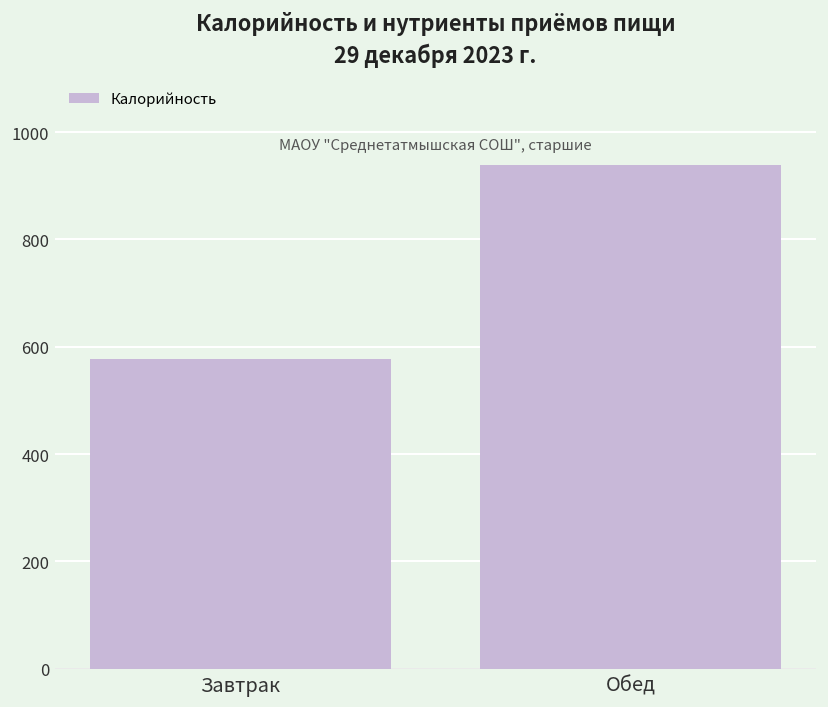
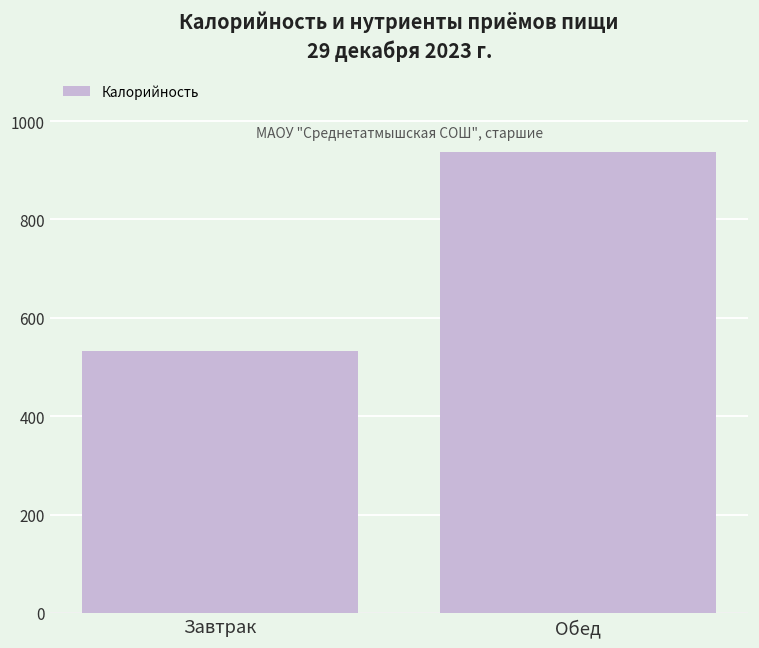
Завтрак: 580 -> 530
